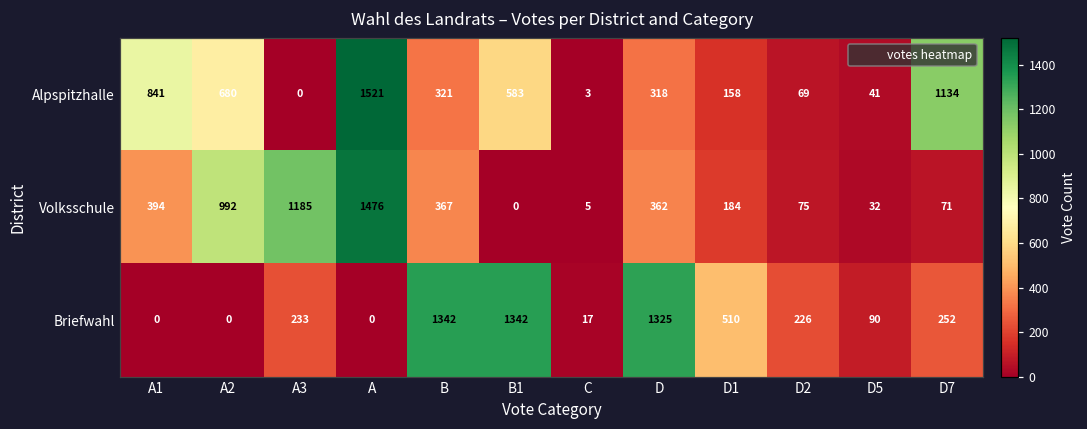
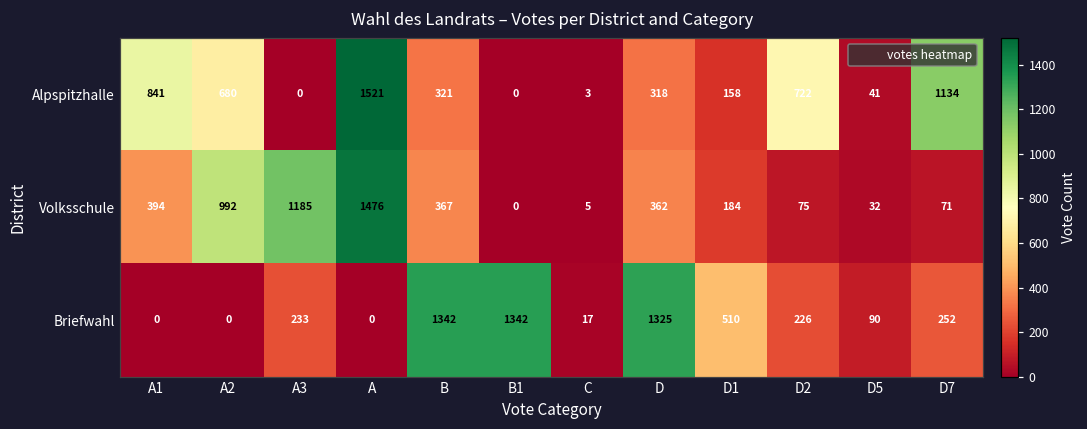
Alpspitzhalle, B1: 583 -> 0
Alpspitzhalle, D2: 69 -> 722
